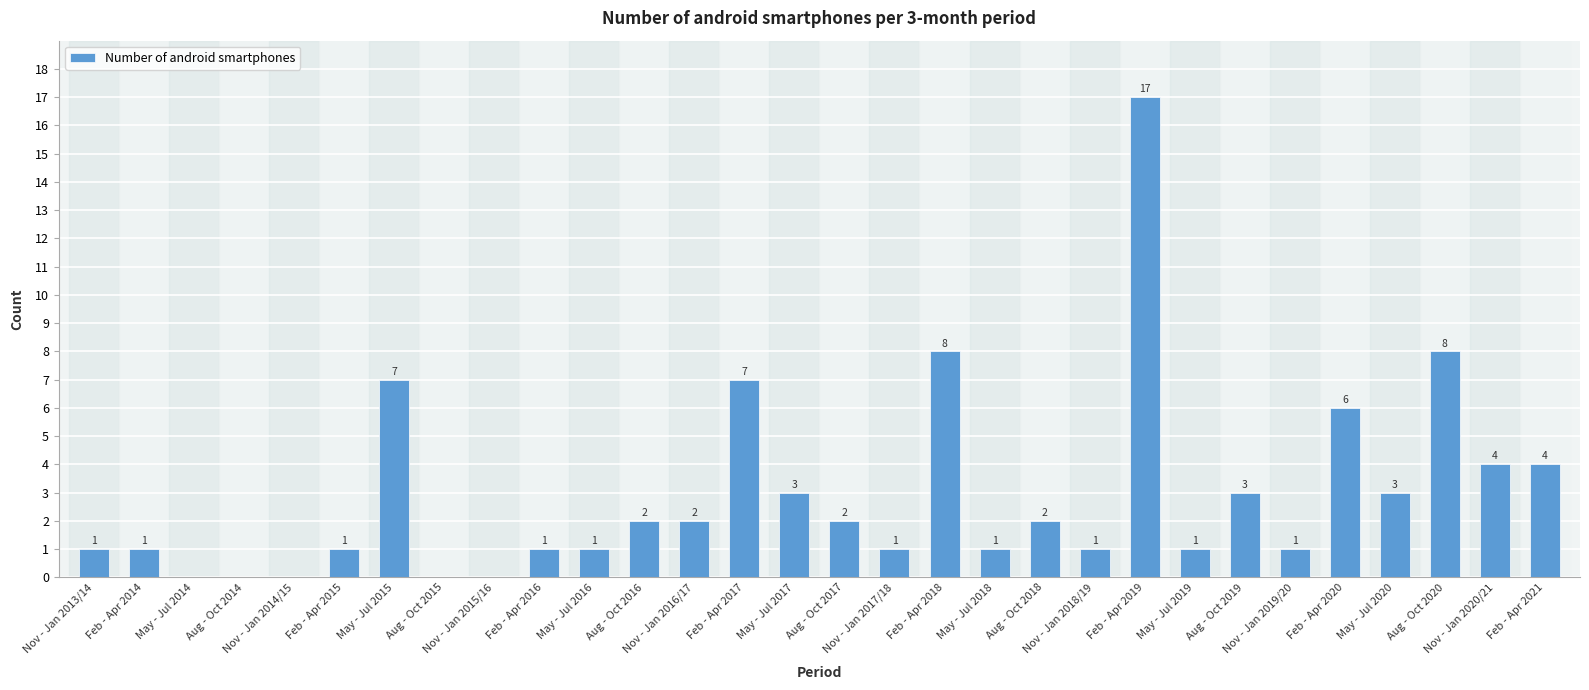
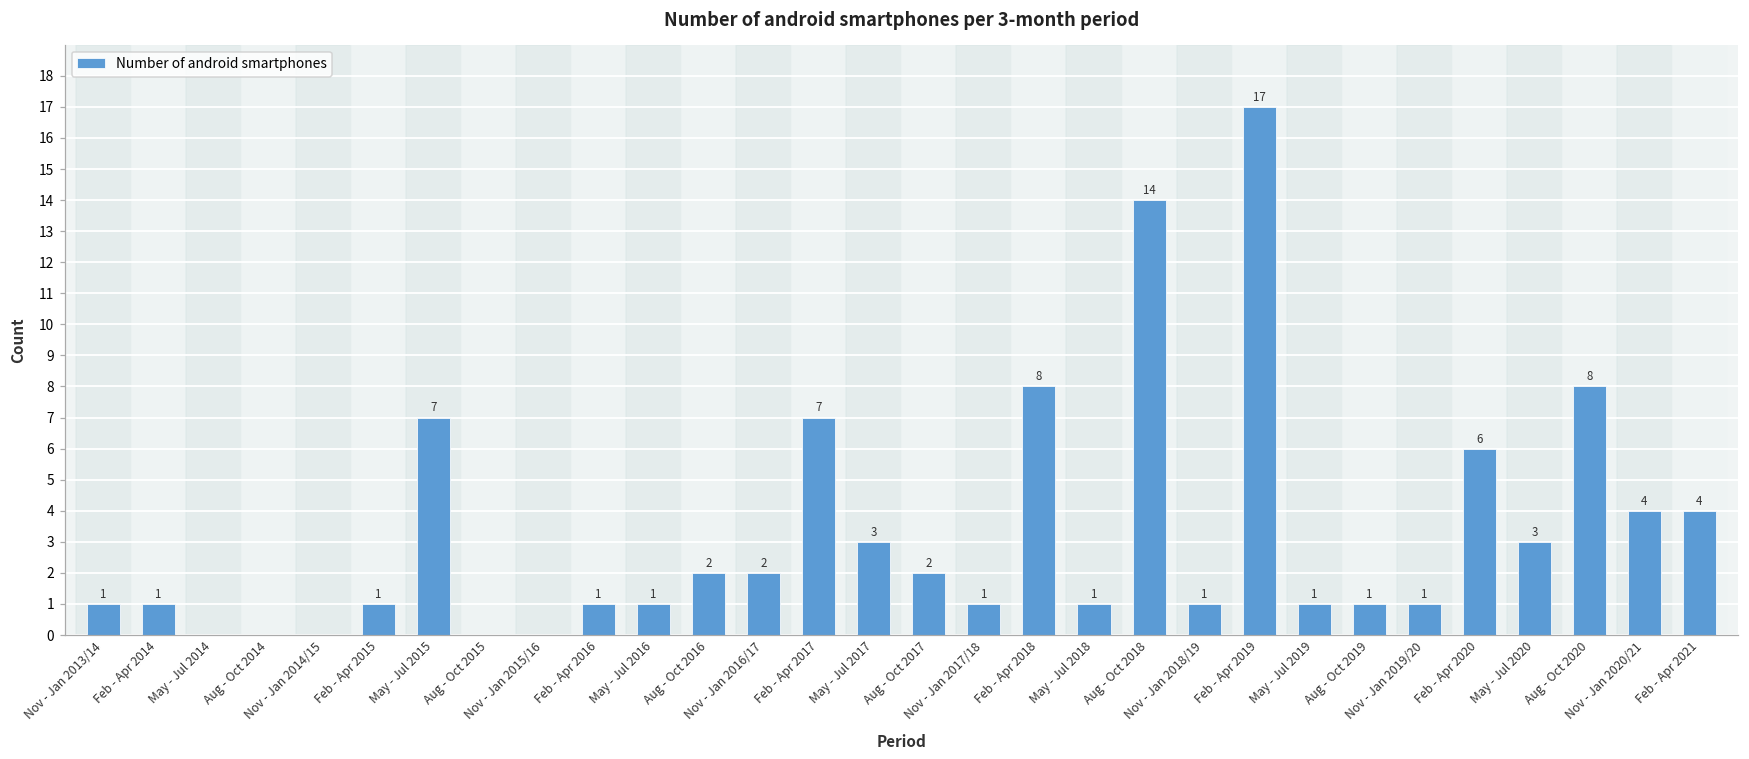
Aug - Oct 2018: 2 -> 14
Aug - Oct 2019: 3 -> 1
